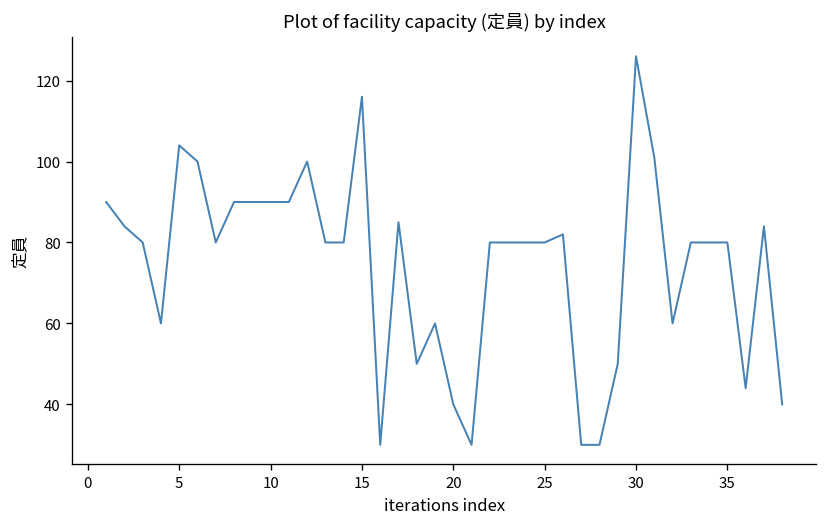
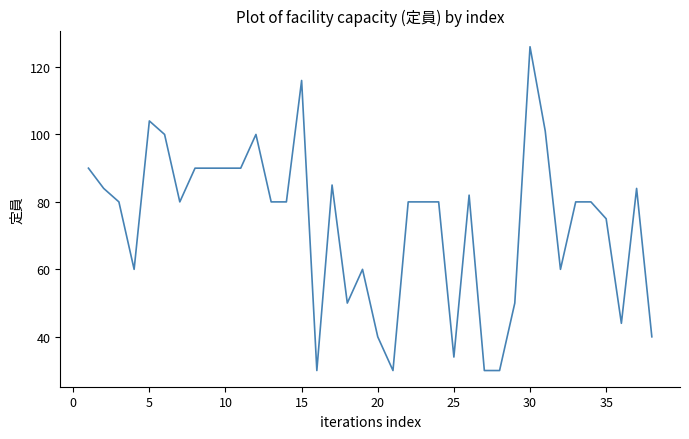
25: 80 -> 34
35: 80 -> 75
